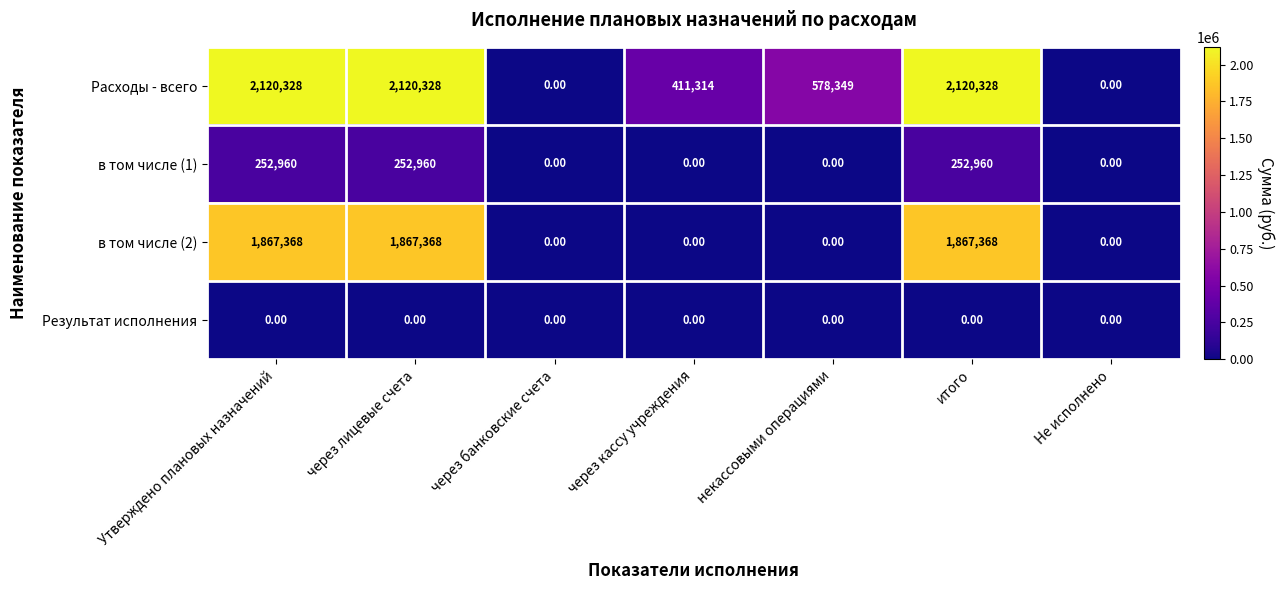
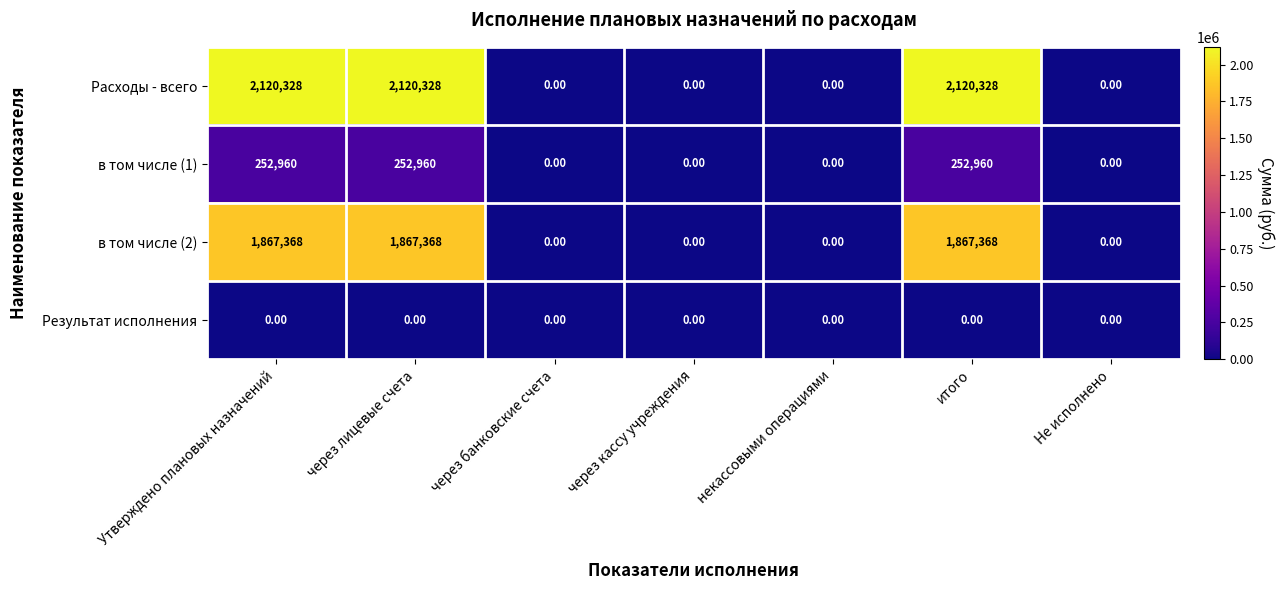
Расходы - всего, через кассу учреждения: 411,314 -> 0.00
Расходы - всего, некассовыми операциями: 578,349 -> 0.00
